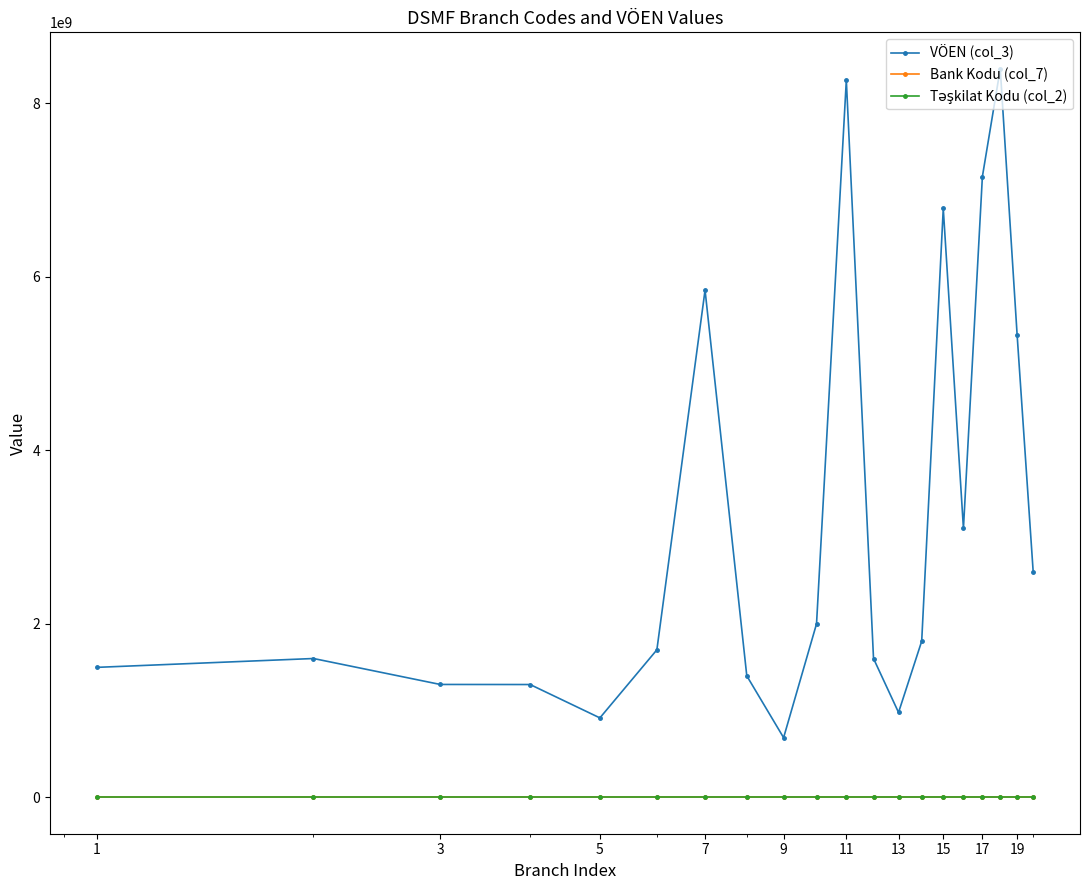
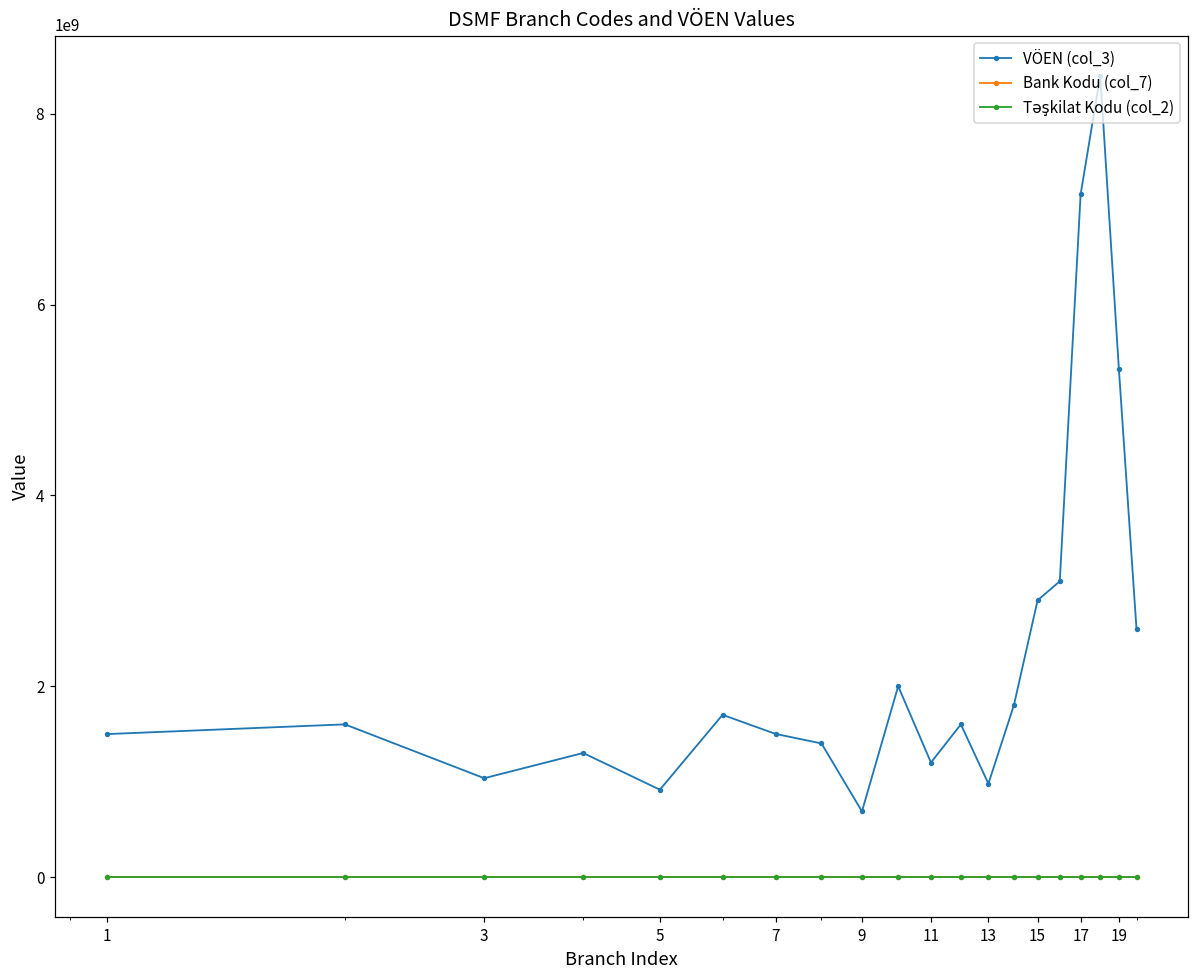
VÖEN (col_3), 3: 1300000000 -> 1000000000
VÖEN (col_3), 7: 5800000000 -> 1500000000
VÖEN (col_3), 11: 8300000000 -> 1200000000
VÖEN (col_3), 15: 6800000000 -> 2900000000
